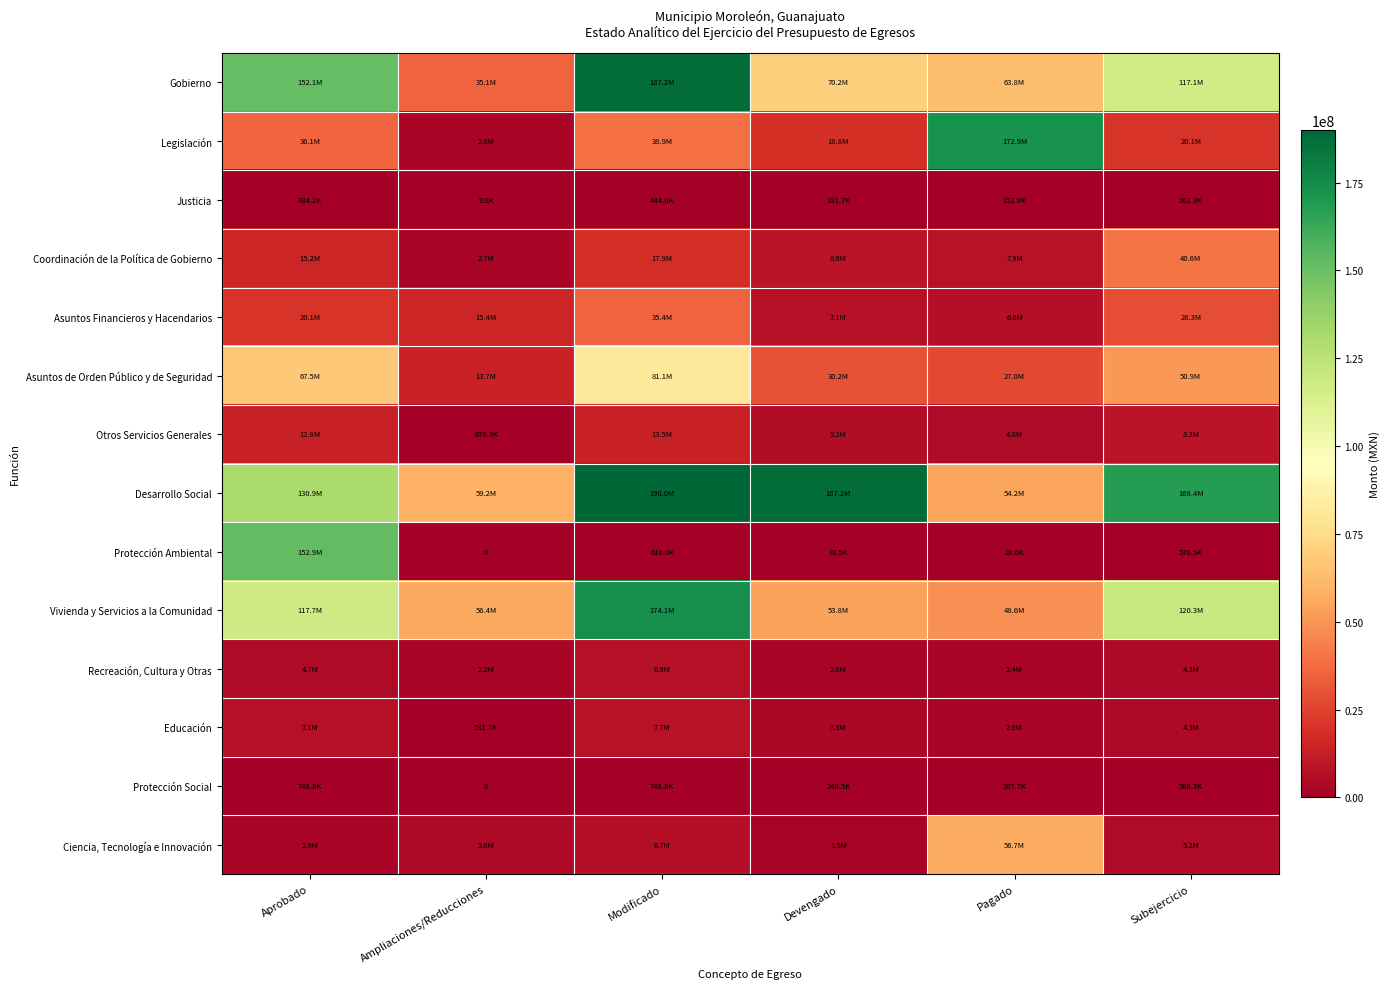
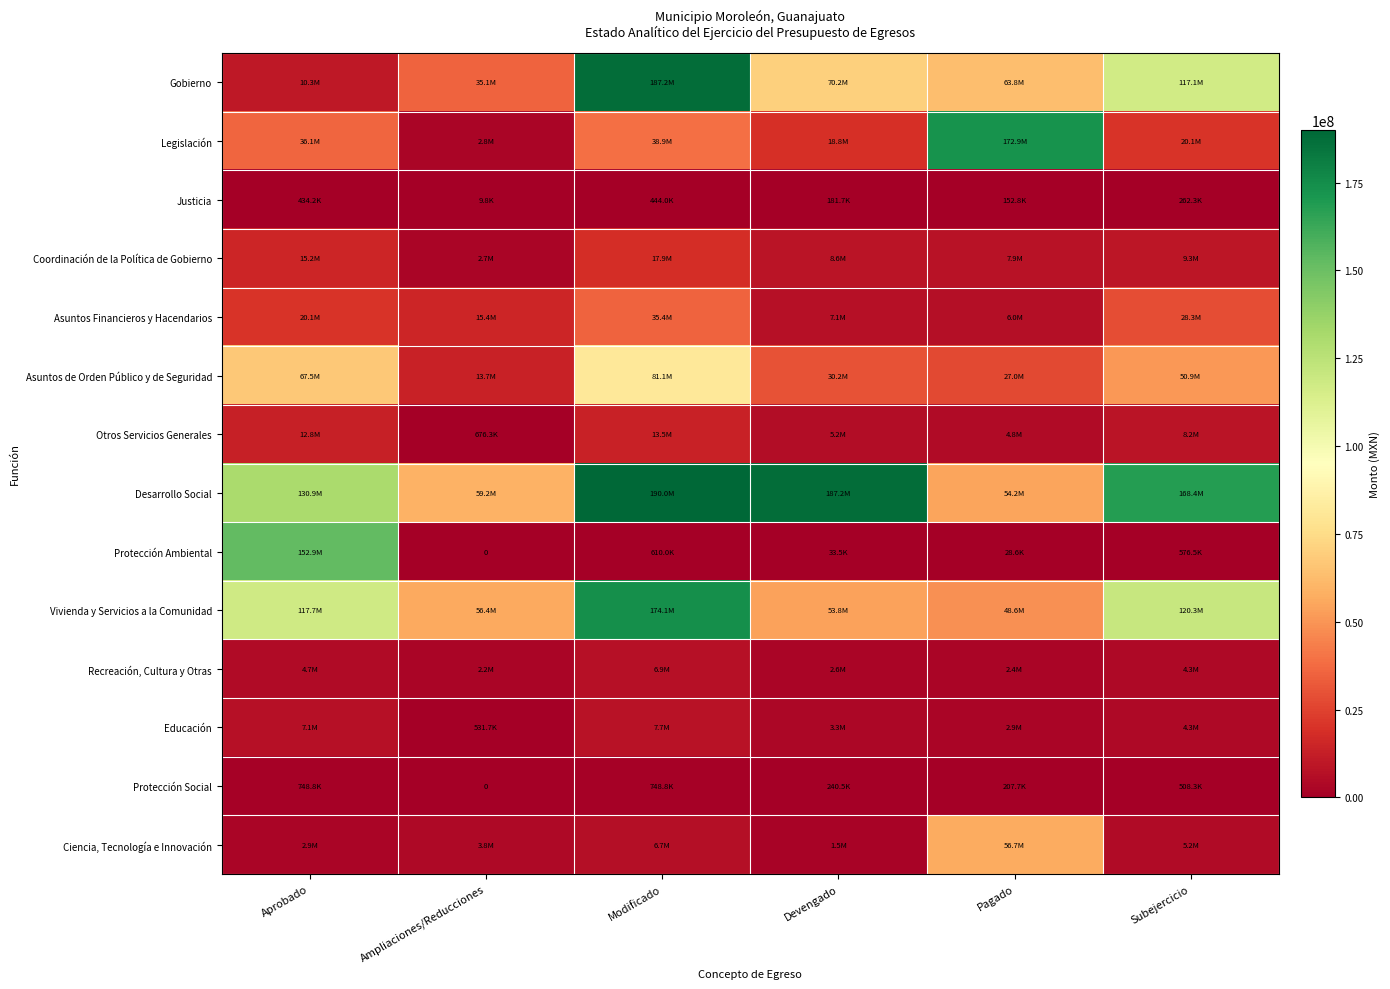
Gobierno, Aprobado: 152.1M -> 10.3M
Coordinación de la Política de Gobierno, Subejercicio: 40.6M -> 9.3M
